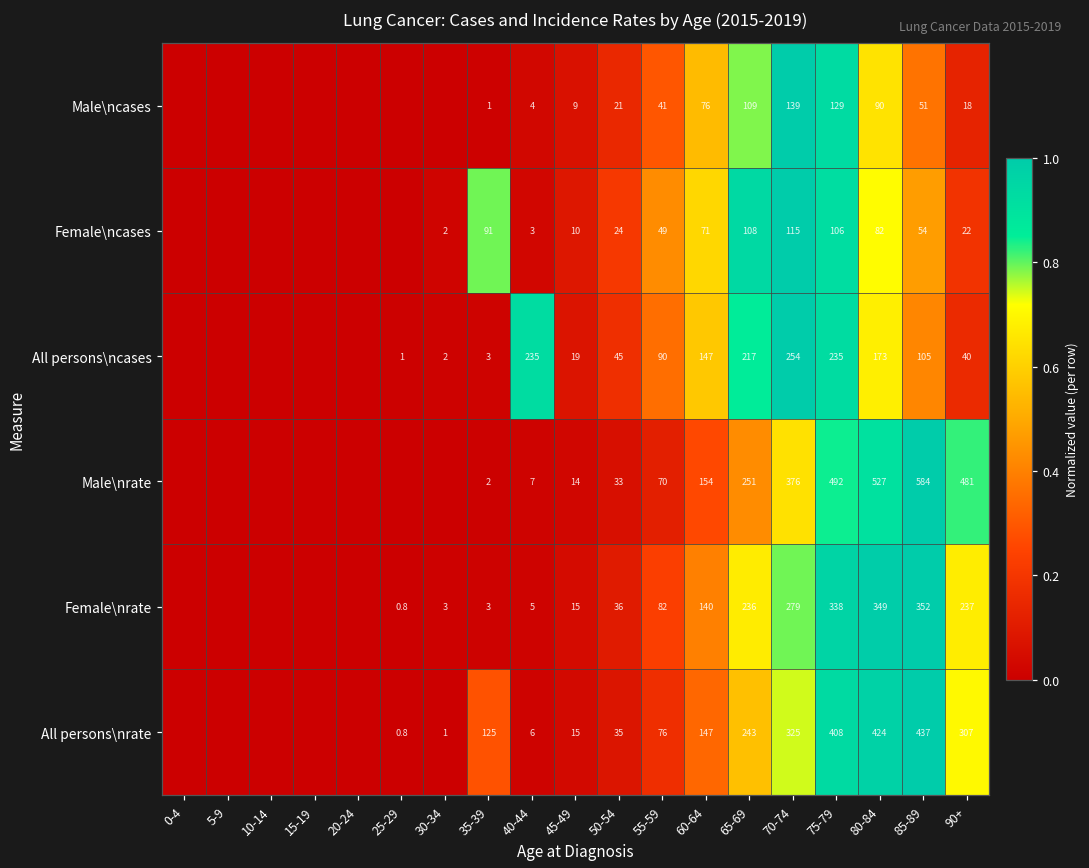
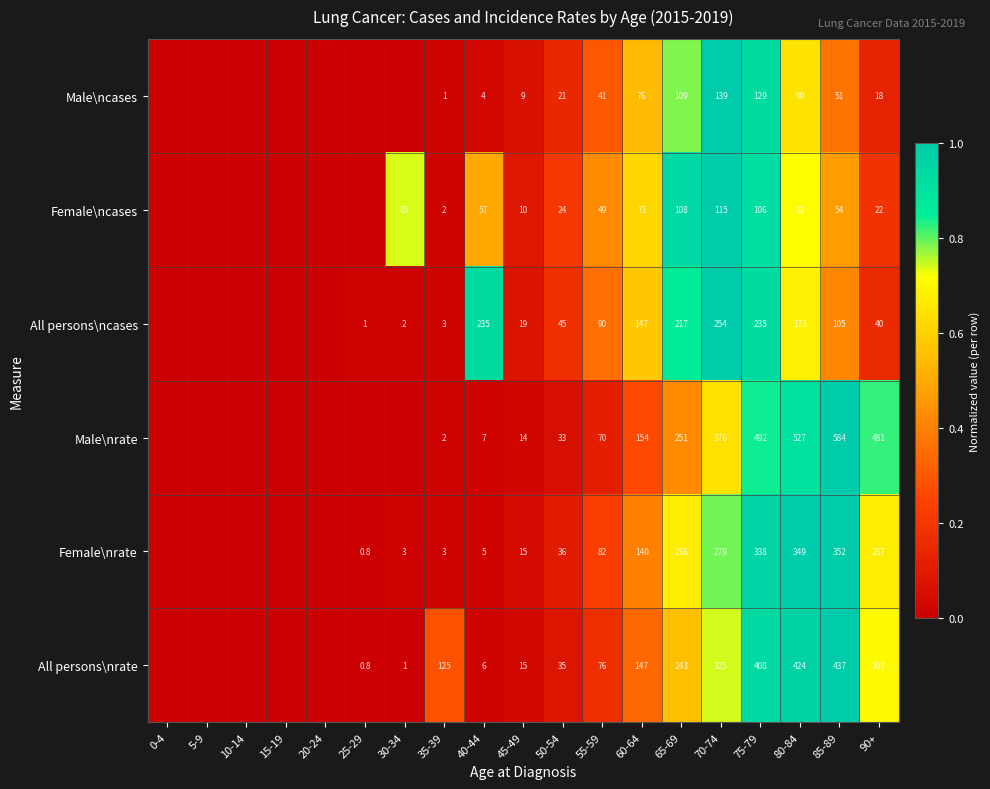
Female\ncases, 30-34: 2 -> 85
Female\ncases, 35-39: 91 -> 2
Female\ncases, 40-44: 3 -> 57
